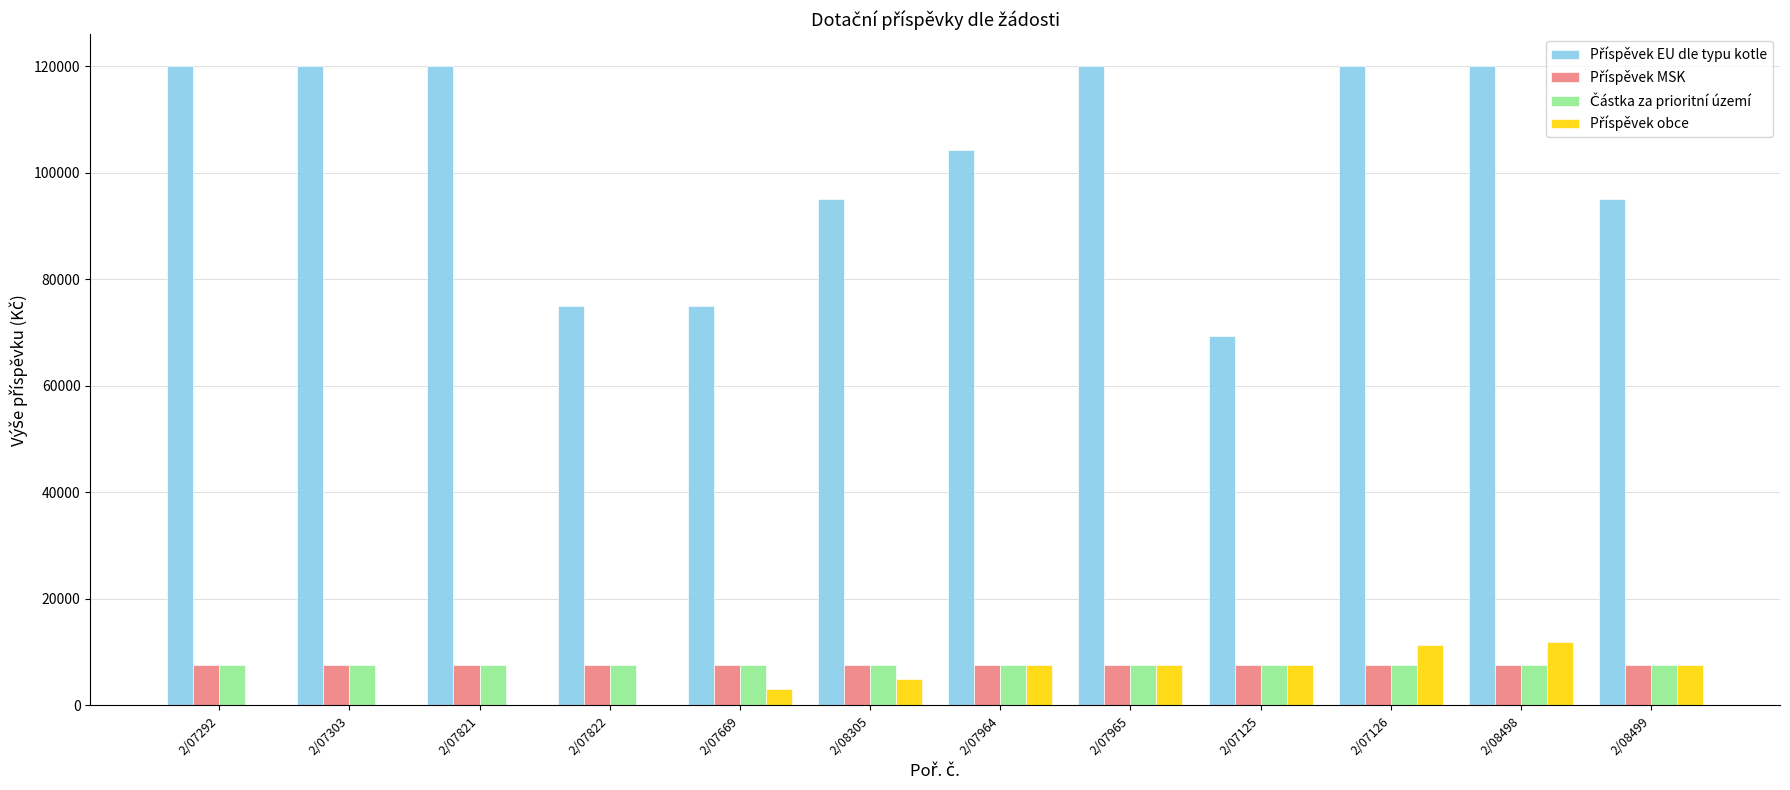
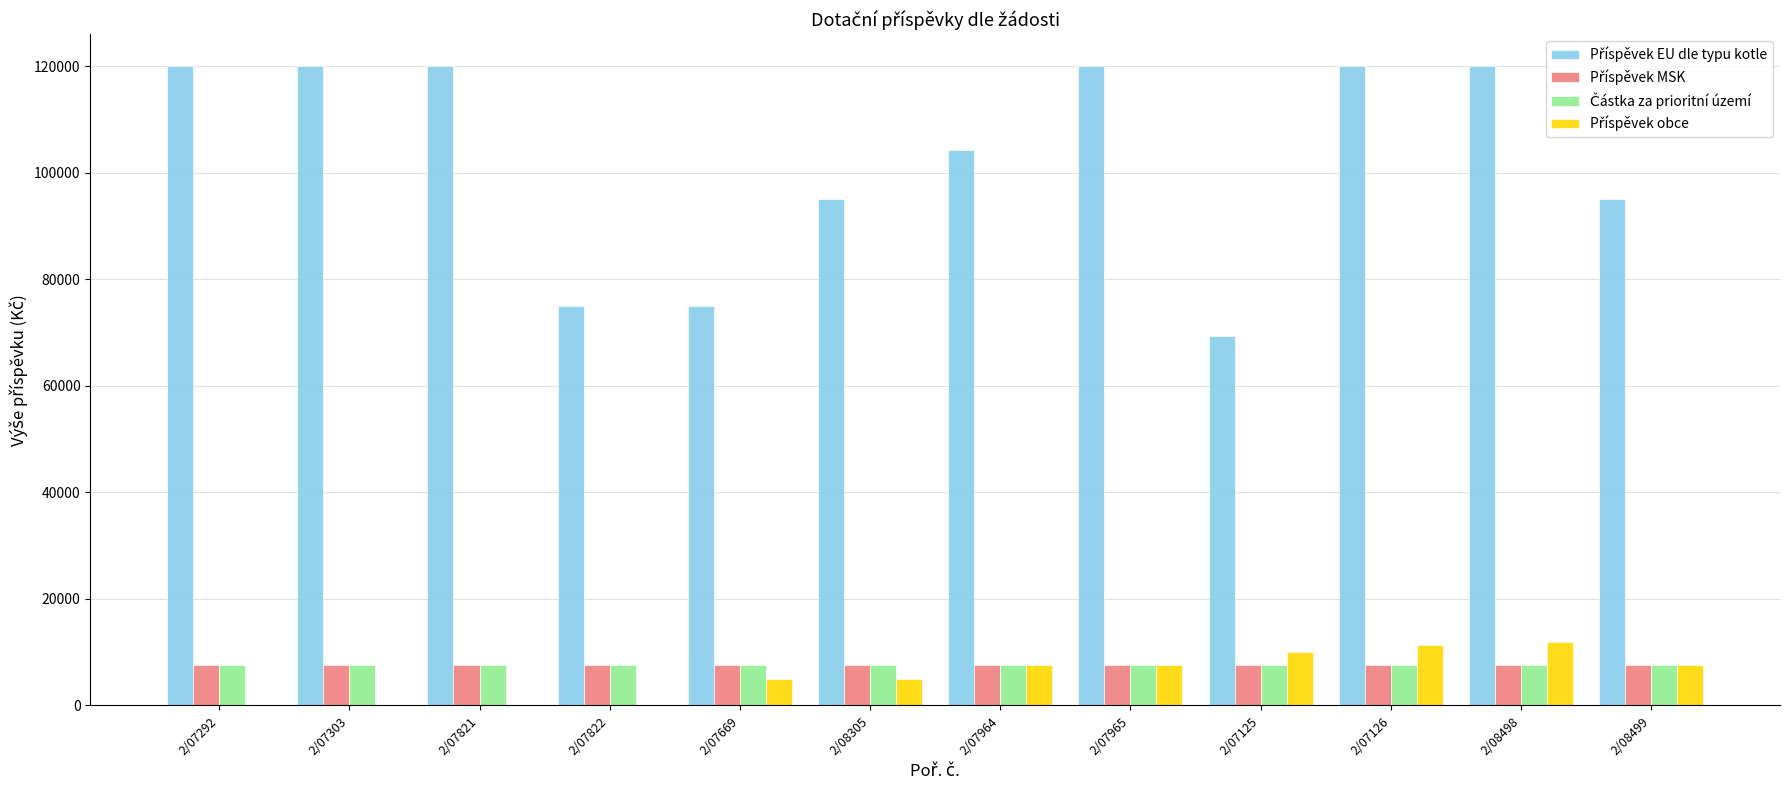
Příspěvek obce, 2/07669: 3000 -> 5000
Příspěvek obce, 2/07125: 8000 -> 10000
